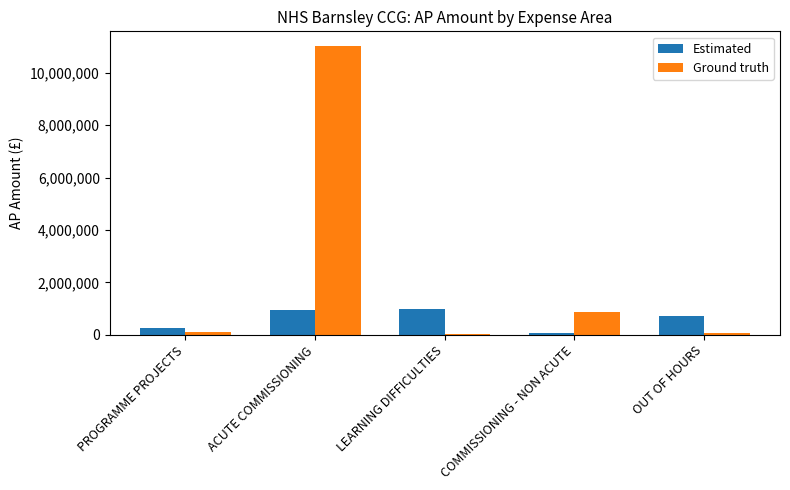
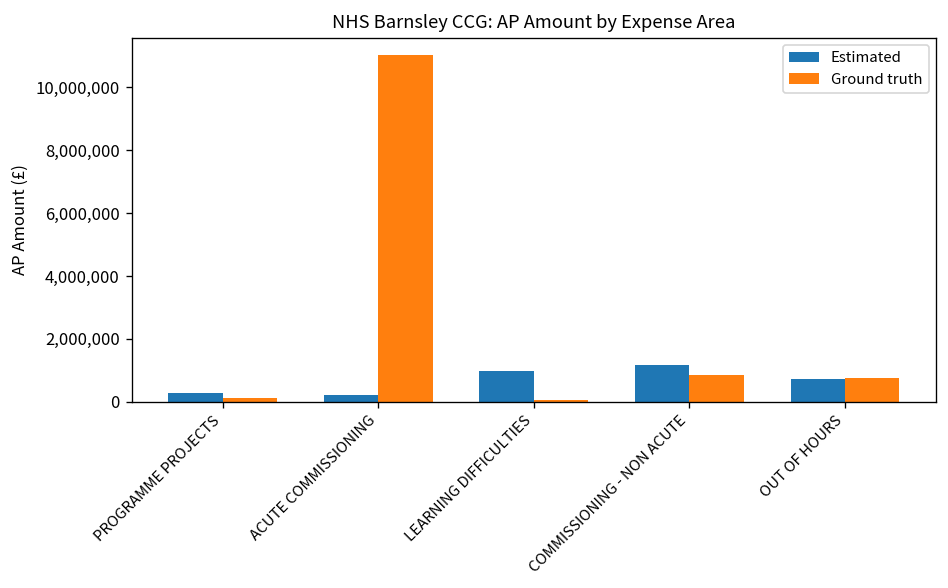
Estimated, ACUTE COMMISSIONING: 900,000 -> 200,000
Estimated, COMMISSIONING - NON ACUTE: 100,000 -> 1,200,000
Ground truth, OUT OF HOURS: 100,000 -> 700,000
